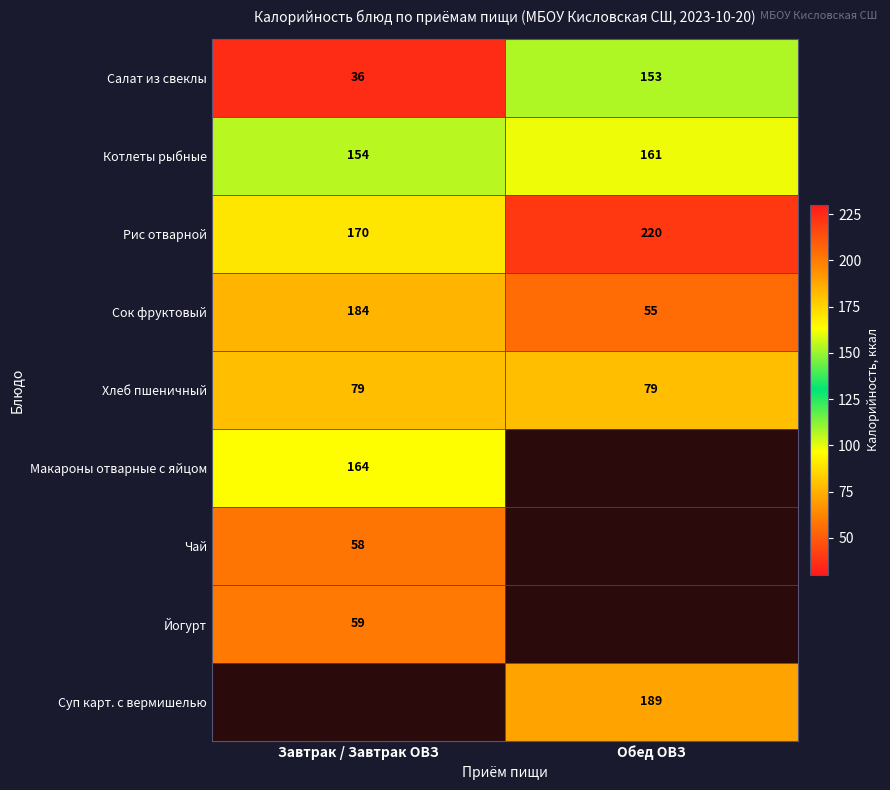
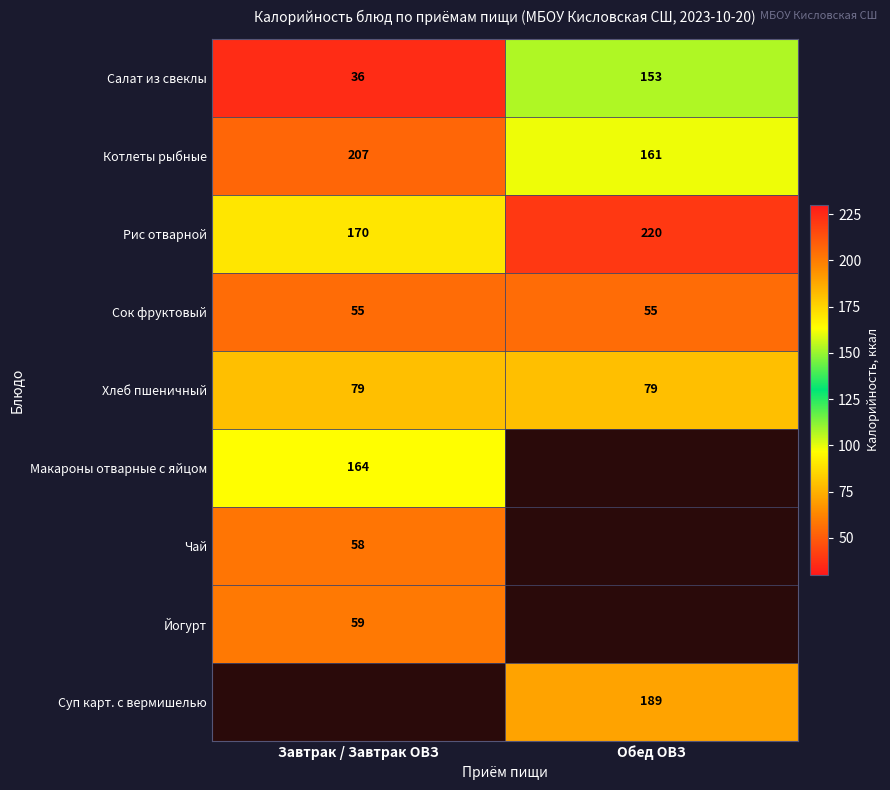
Котлеты рыбные, Завтрак / Завтрак ОВЗ: 154 -> 207
Сок фруктовый, Завтрак / Завтрак ОВЗ: 184 -> 55
